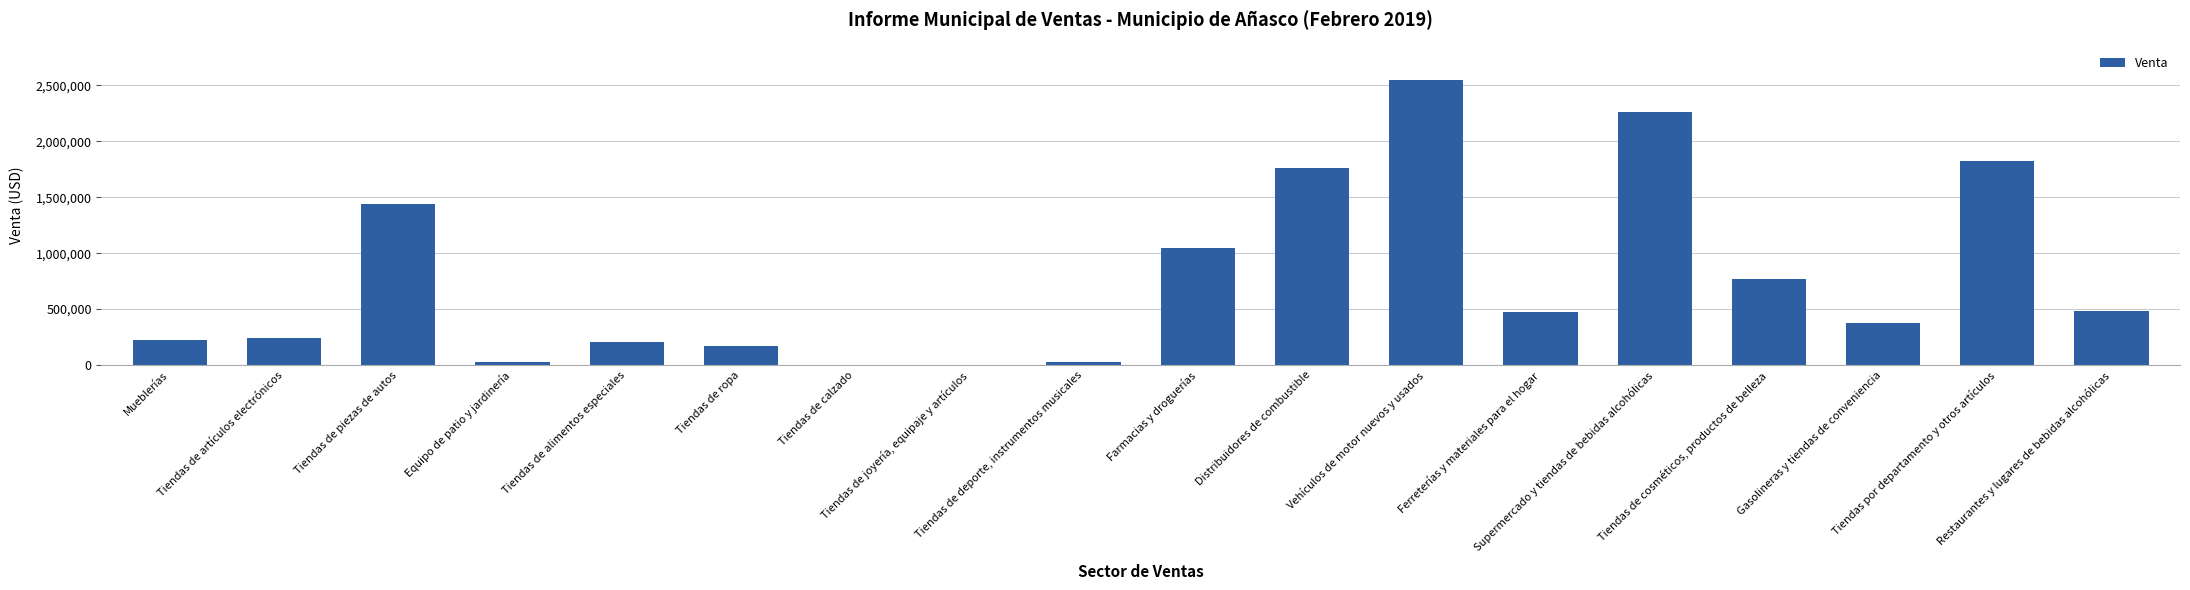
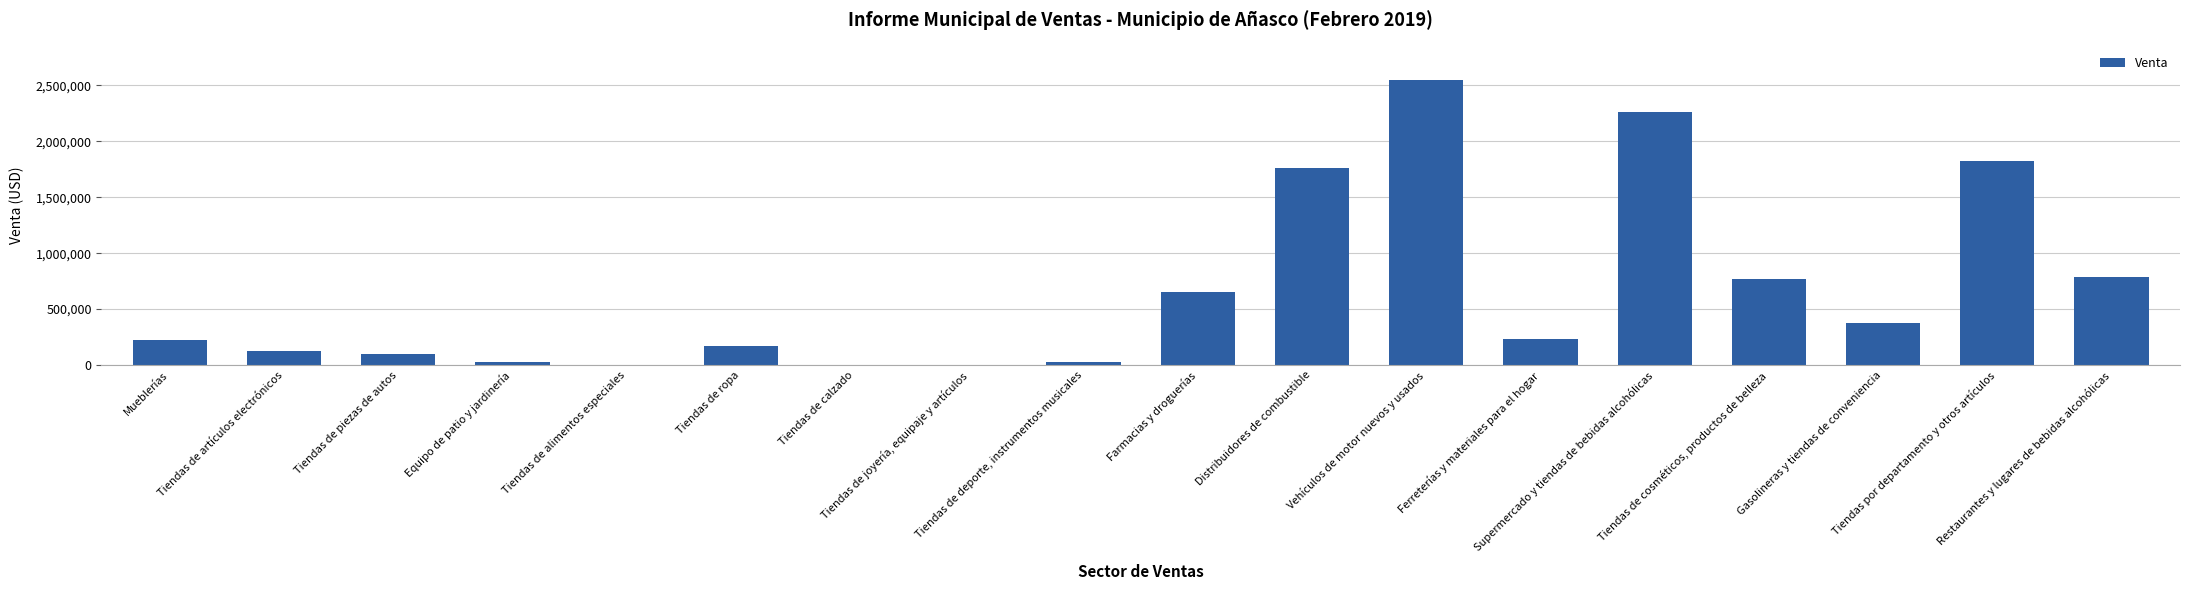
Tiendas de artículos electrónicos: 240,000 -> 120,000
Tiendas de piezas de autos: 1,440,000 -> 100,000
Tiendas de alimentos especiales: 200,000 -> 0
Farmacias y droguerías: 1,050,000 -> 650,000
Ferreterías y materiales para el hogar: 470,000 -> 240,000
Restaurantes y lugares de bebidas alcohólicas: 480,000 -> 780,000
